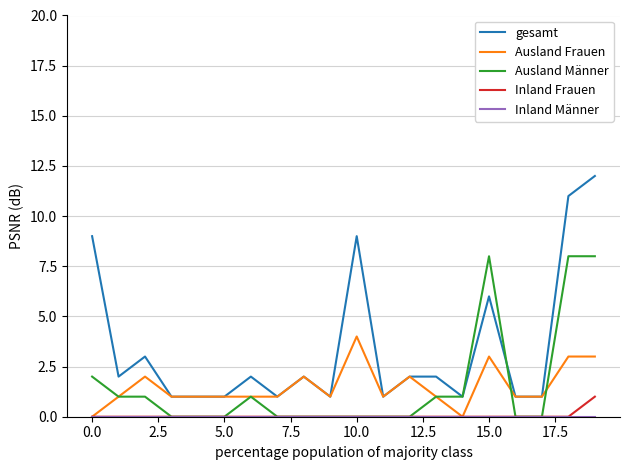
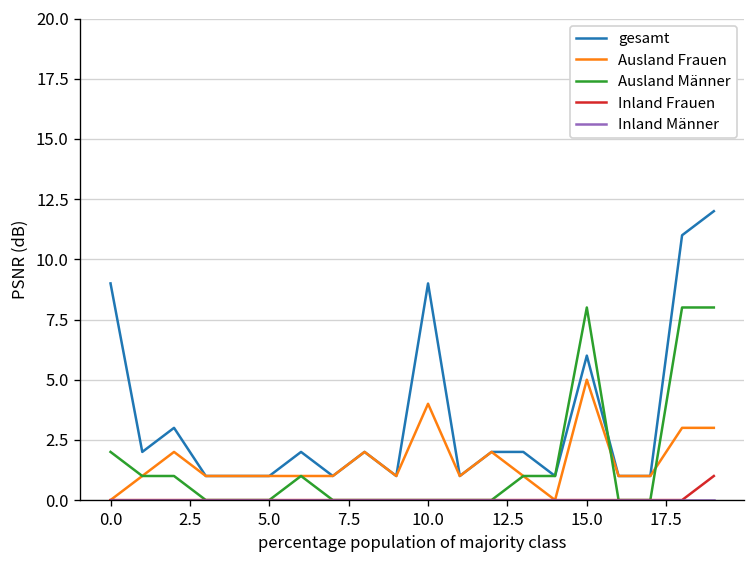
Ausland Frauen, 15.0: 3 -> 5
